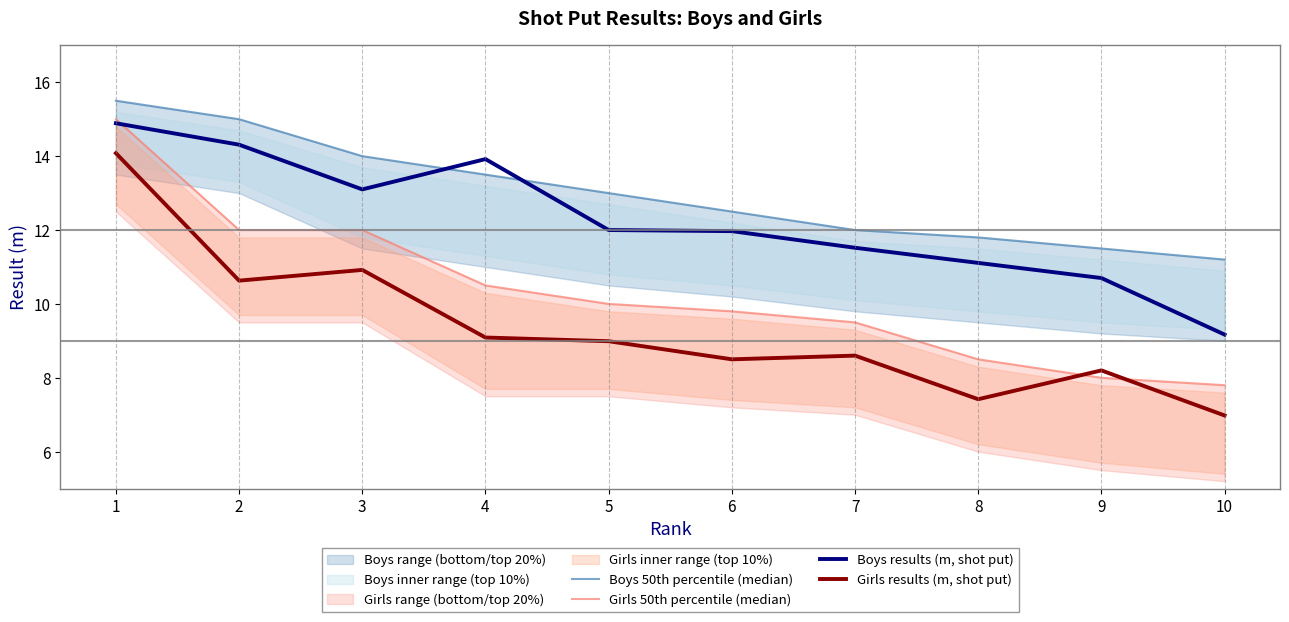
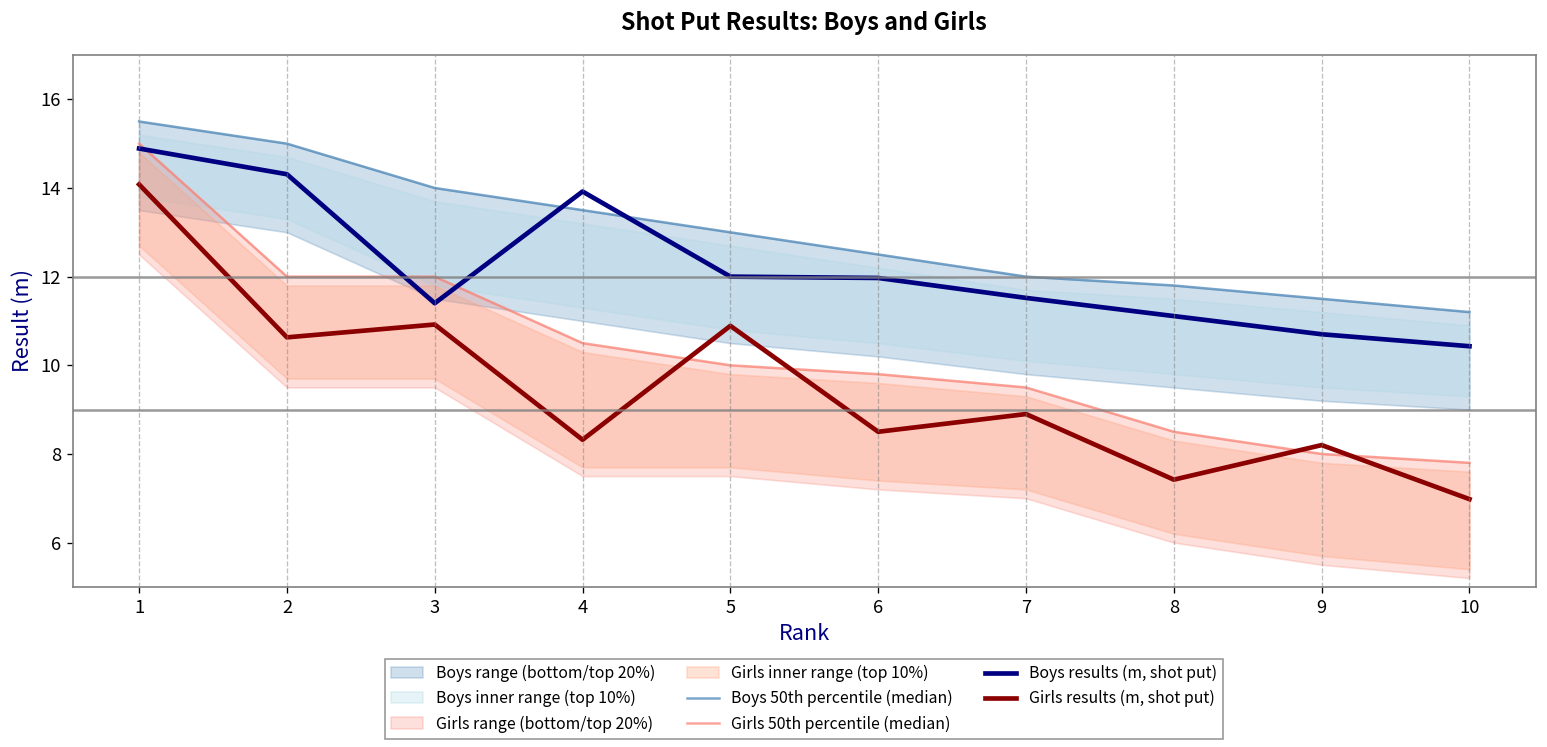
Boys results (m, shot put), 3: 13.1 -> 11.4
Girls results (m, shot put), 4: 9.1 -> 8.3
Girls results (m, shot put), 5: 9.0 -> 10.9
Girls results (m, shot put), 7: 8.6 -> 8.9
Boys results (m, shot put), 10: 9.2 -> 10.4
